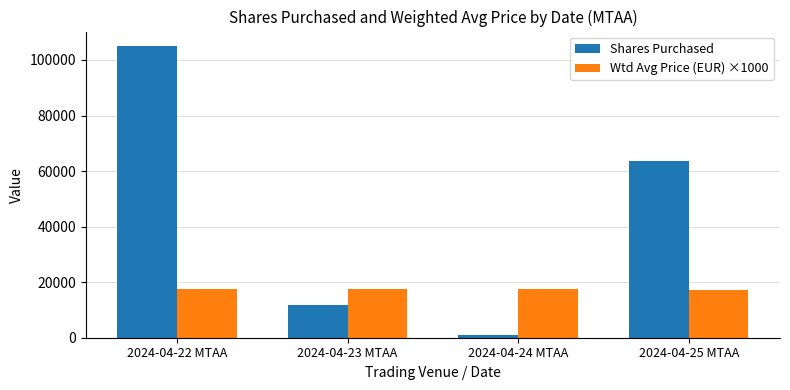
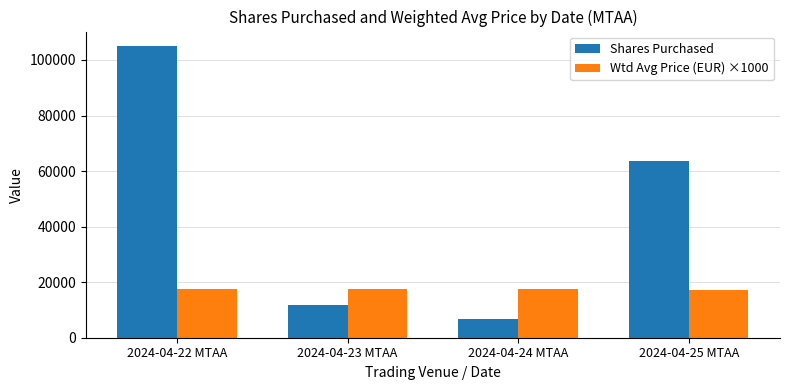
Shares Purchased, 2024-04-24 MTAA: 1000 -> 7000
